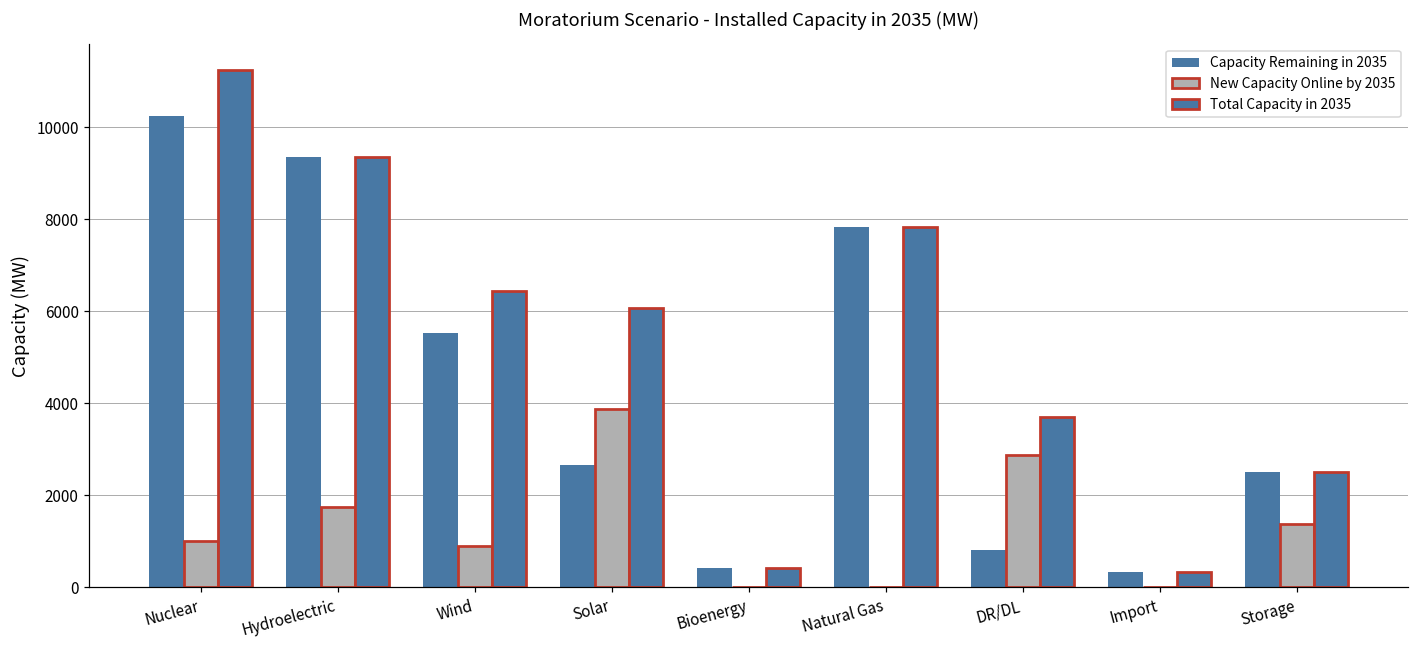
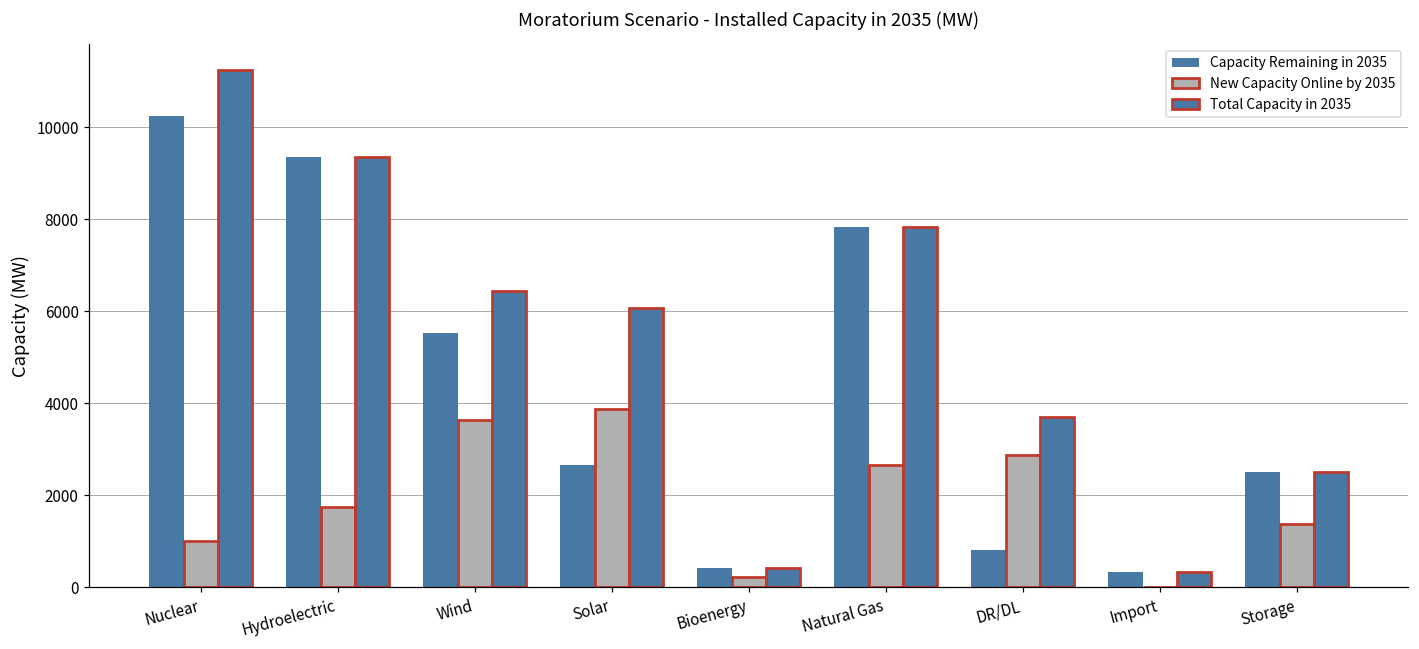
New Capacity Online by 2035, Wind: 900 -> 3600
New Capacity Online by 2035, Bioenergy: 0 -> 200
New Capacity Online by 2035, Natural Gas: 0 -> 2700
